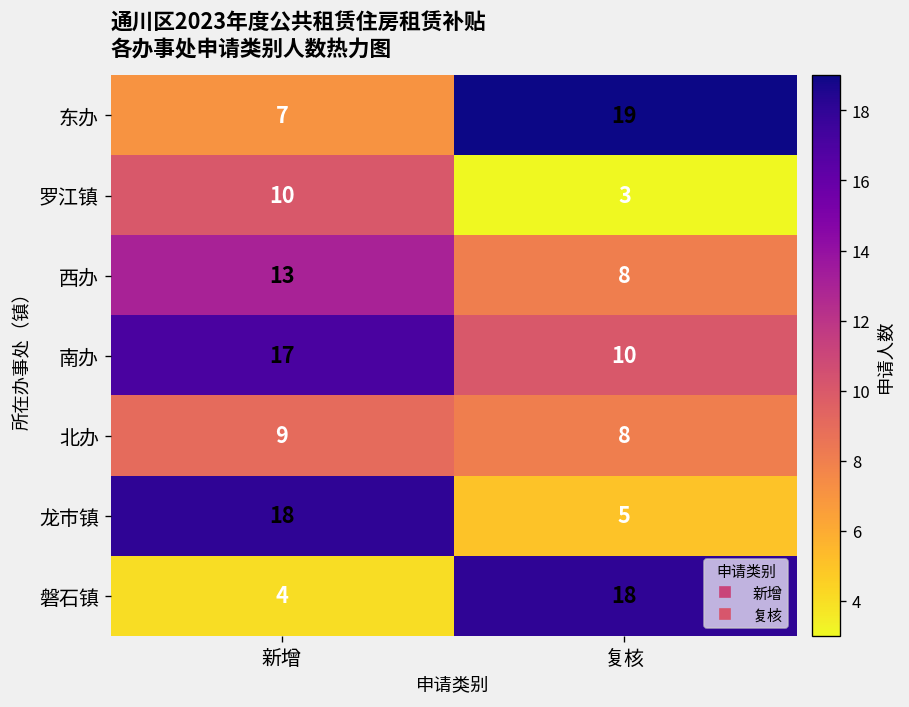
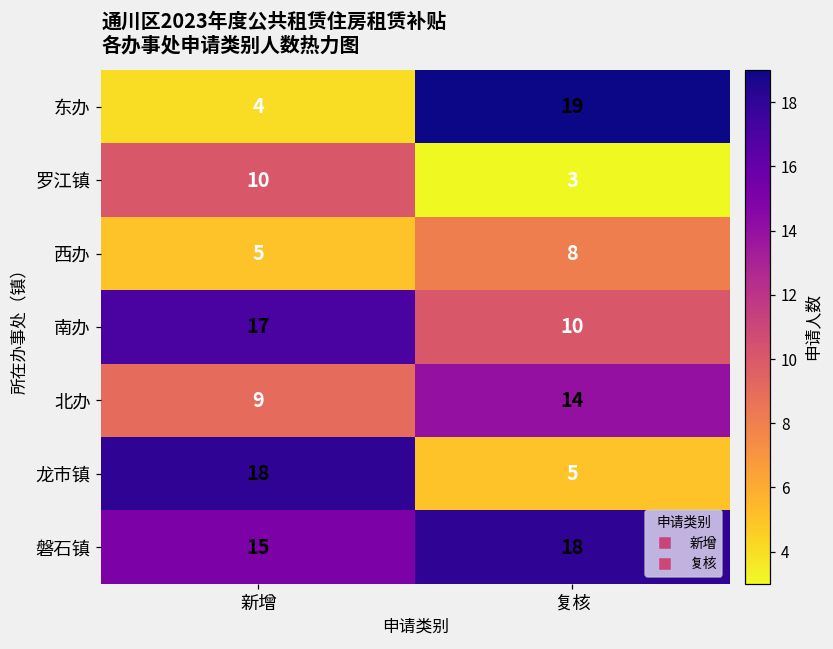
东办, 新增: 7 -> 4
西办, 新增: 13 -> 5
北办, 复核: 8 -> 14
磐石镇, 新增: 4 -> 15
